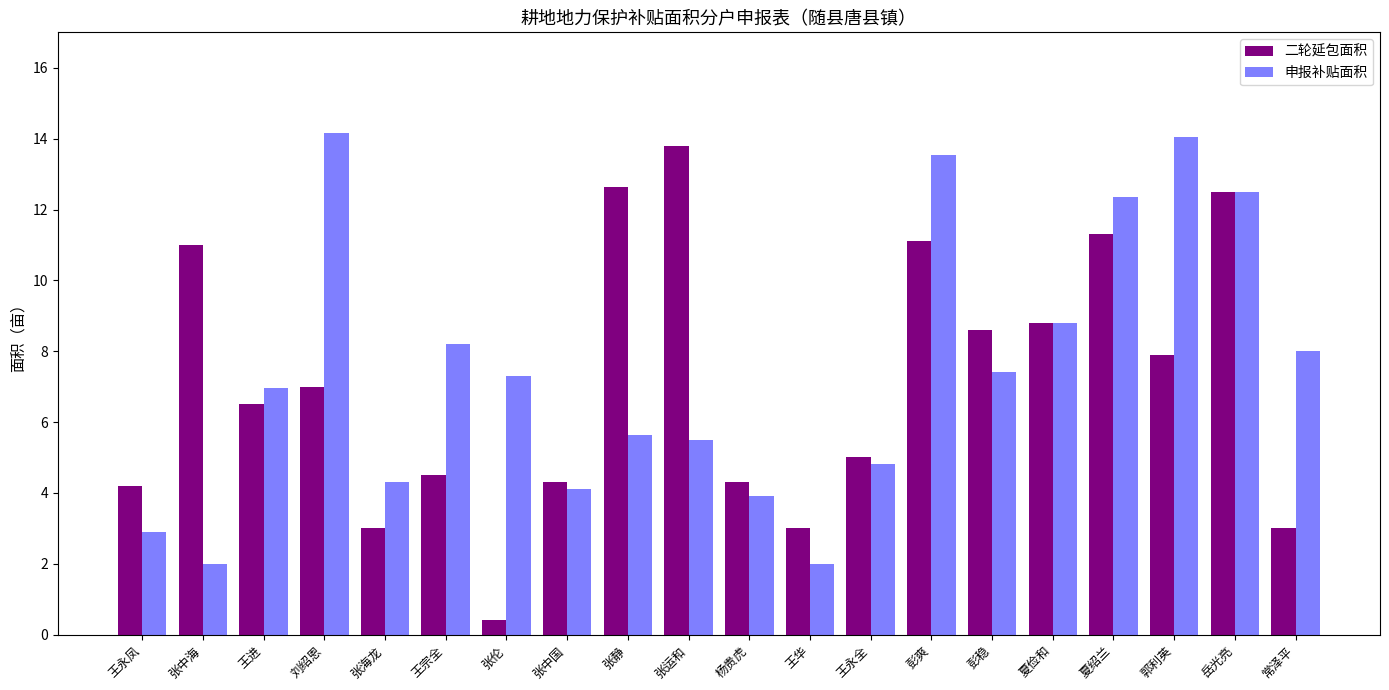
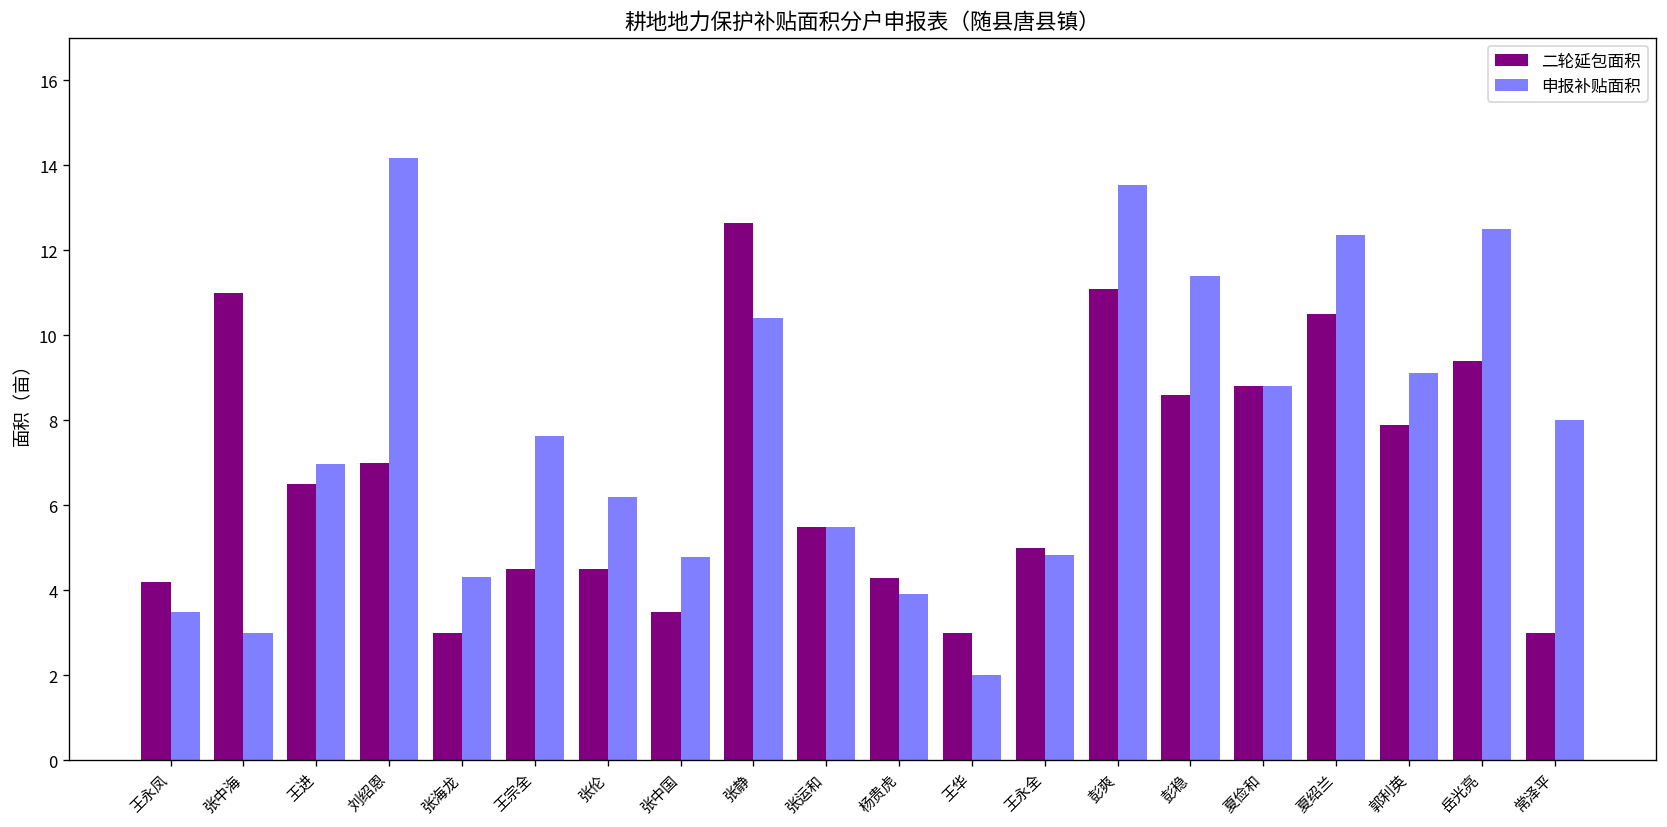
申报补贴面积, 王永凤: 2.9 -> 3.5
申报补贴面积, 张中海: 2 -> 3
申报补贴面积, 王宗全: 8.2 -> 7.6
二轮延包面积, 张伦: 0.4 -> 4.5
申报补贴面积, 张伦: 7.3 -> 6.2
二轮延包面积, 张中国: 4.3 -> 3.5
申报补贴面积, 张中国: 4.1 -> 4.8
申报补贴面积, 张静: 5.6 -> 10.4
二轮延包面积, 张运和: 13.8 -> 5.5
申报补贴面积, 彭稳: 7.4 -> 11.4
二轮延包面积, 夏绍兰: 11.3 -> 10.5
申报补贴面积, 郭利英: 14.1 -> 9.1
二轮延包面积, 岳光亮: 12.5 -> 9.4
